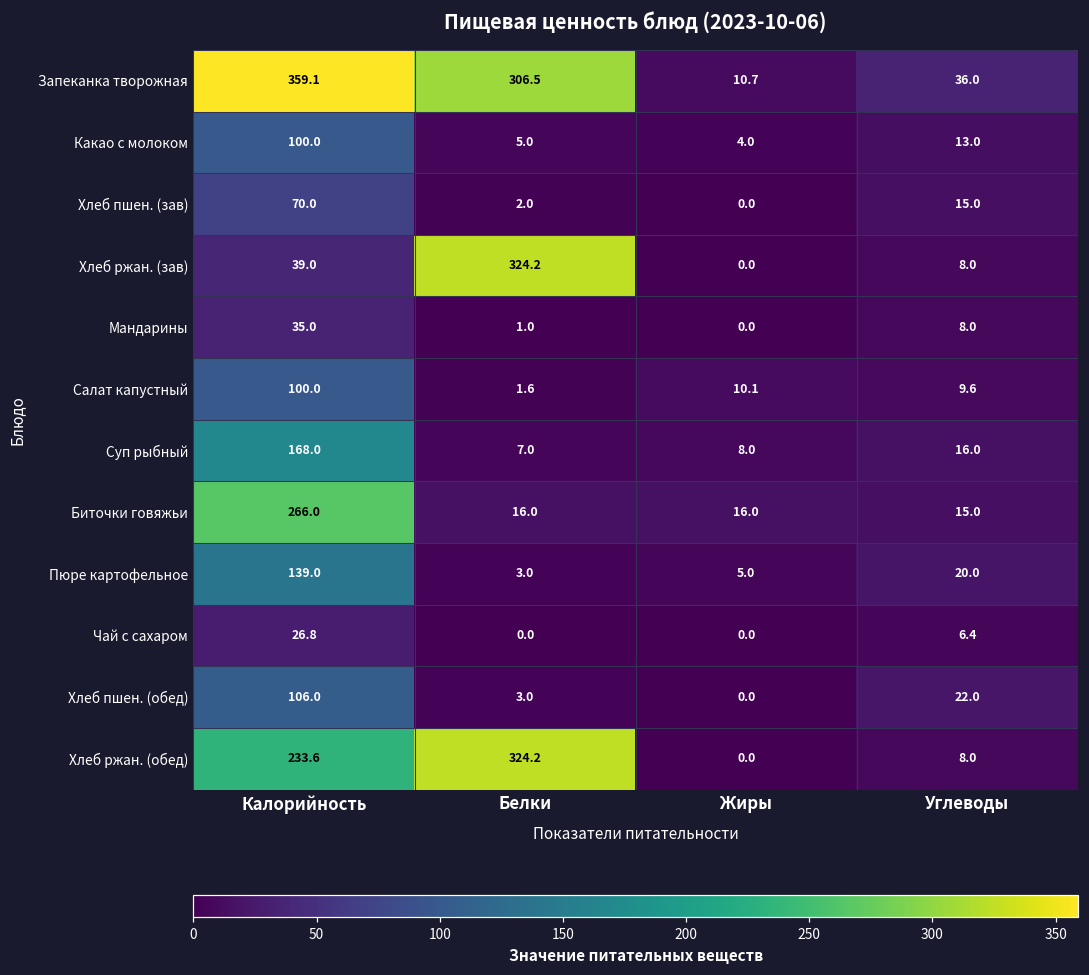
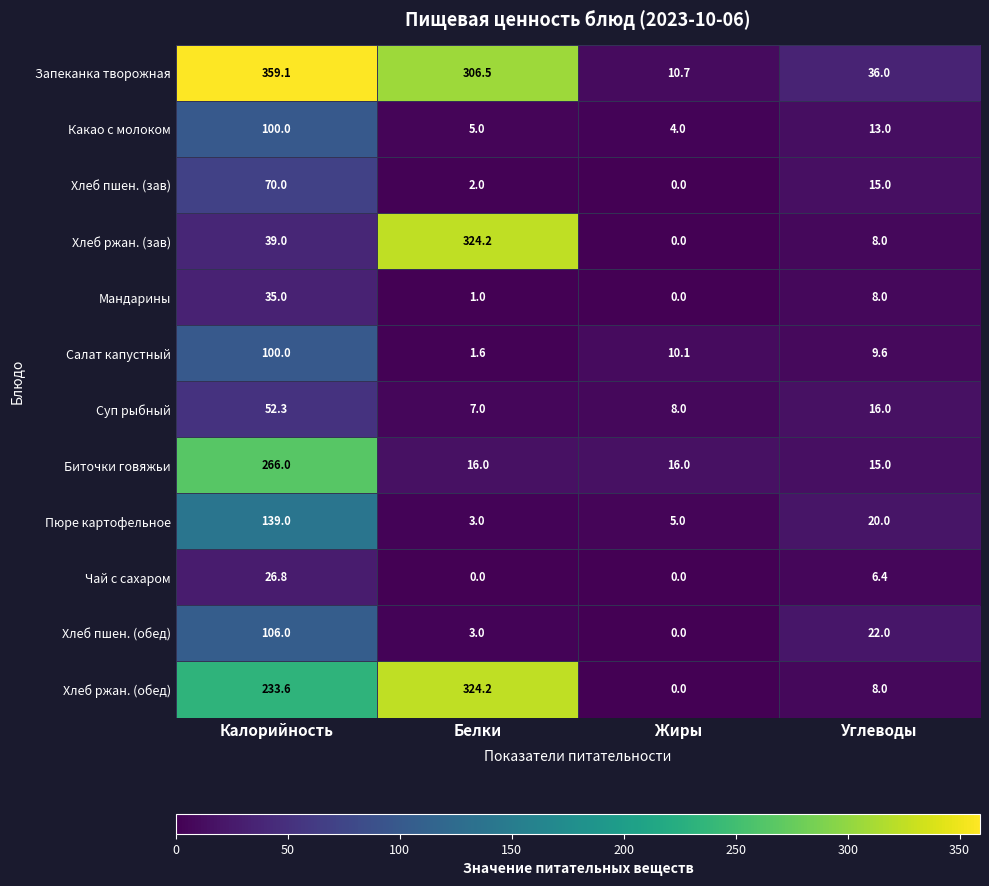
Суп рыбный, Калорийность: 168.0 -> 52.3
